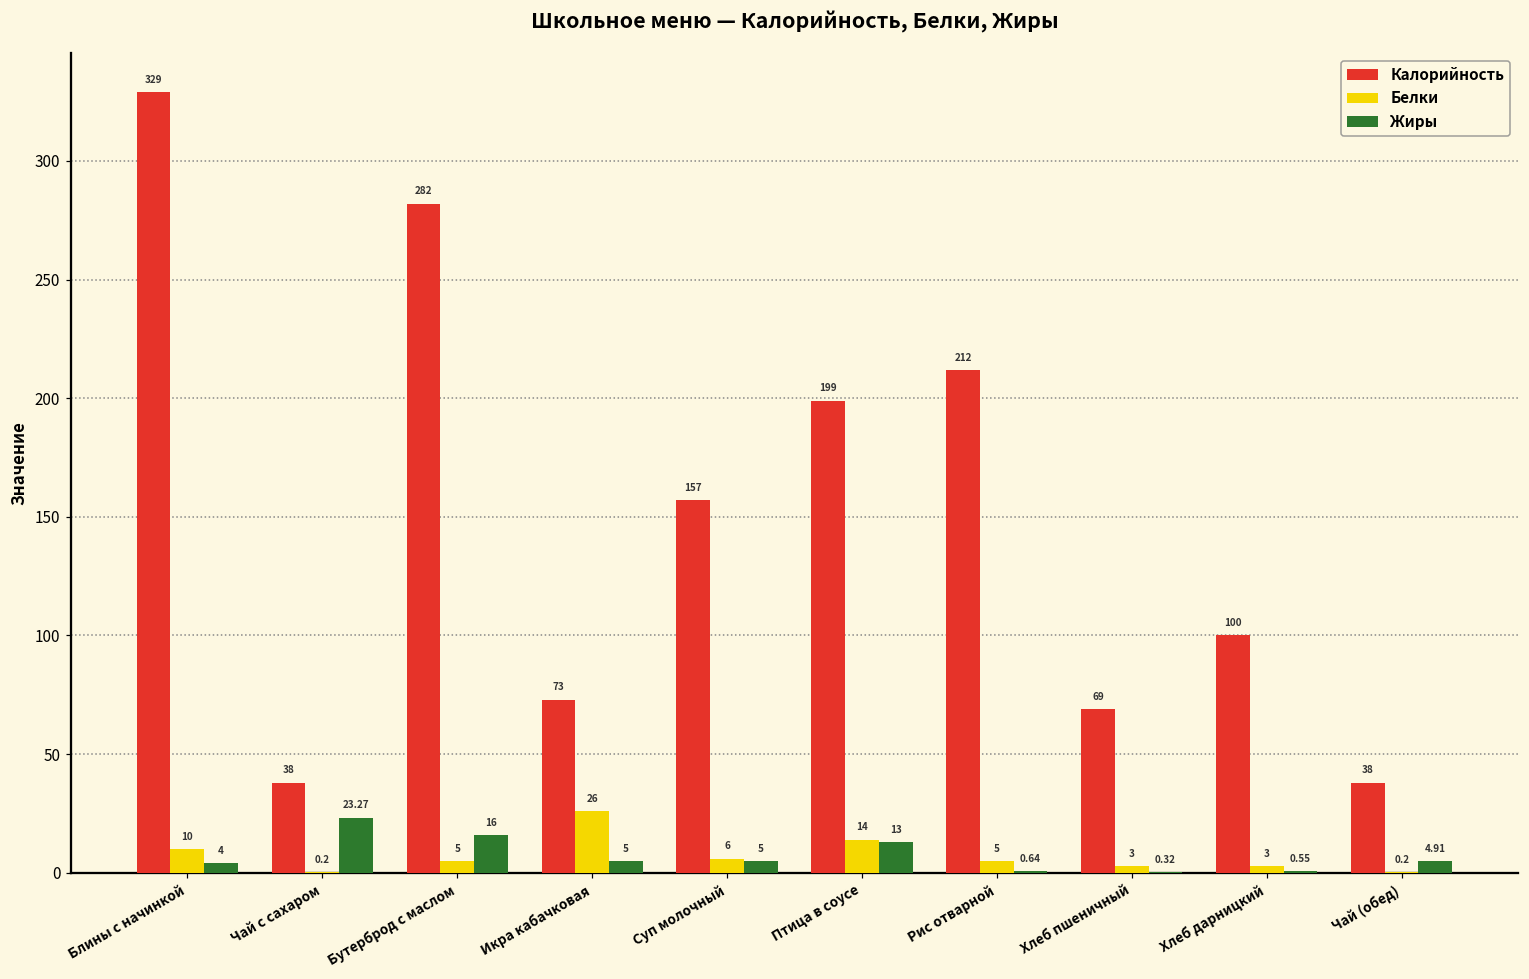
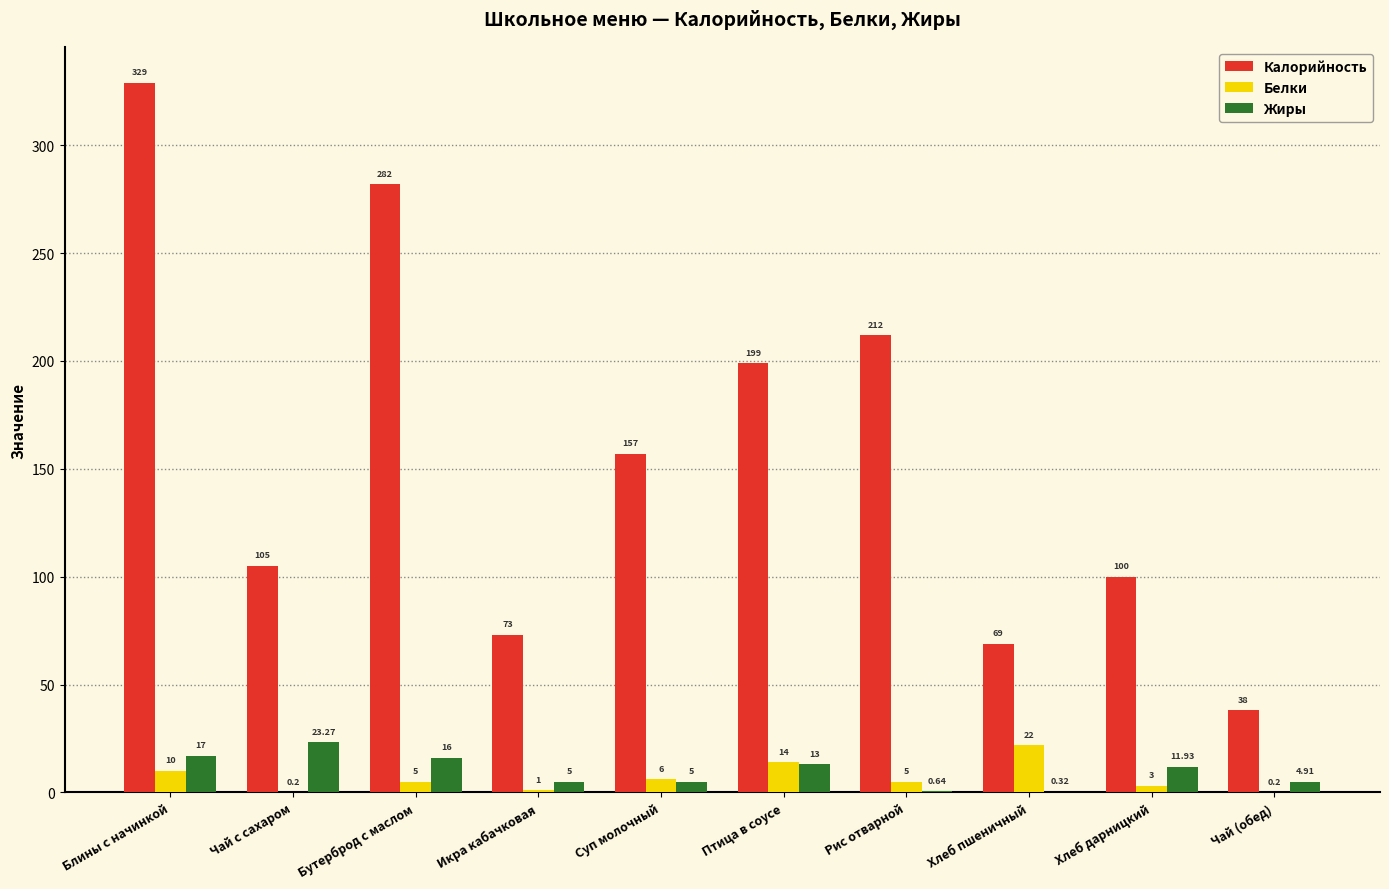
Жиры, Блины с начинкой: 4 -> 17
Калорийность, Чай с сахаром: 38 -> 105
Белки, Икра кабачковая: 26 -> 1
Белки, Хлеб пшеничный: 3 -> 22
Жиры, Хлеб дарницкий: 0.55 -> 11.93
